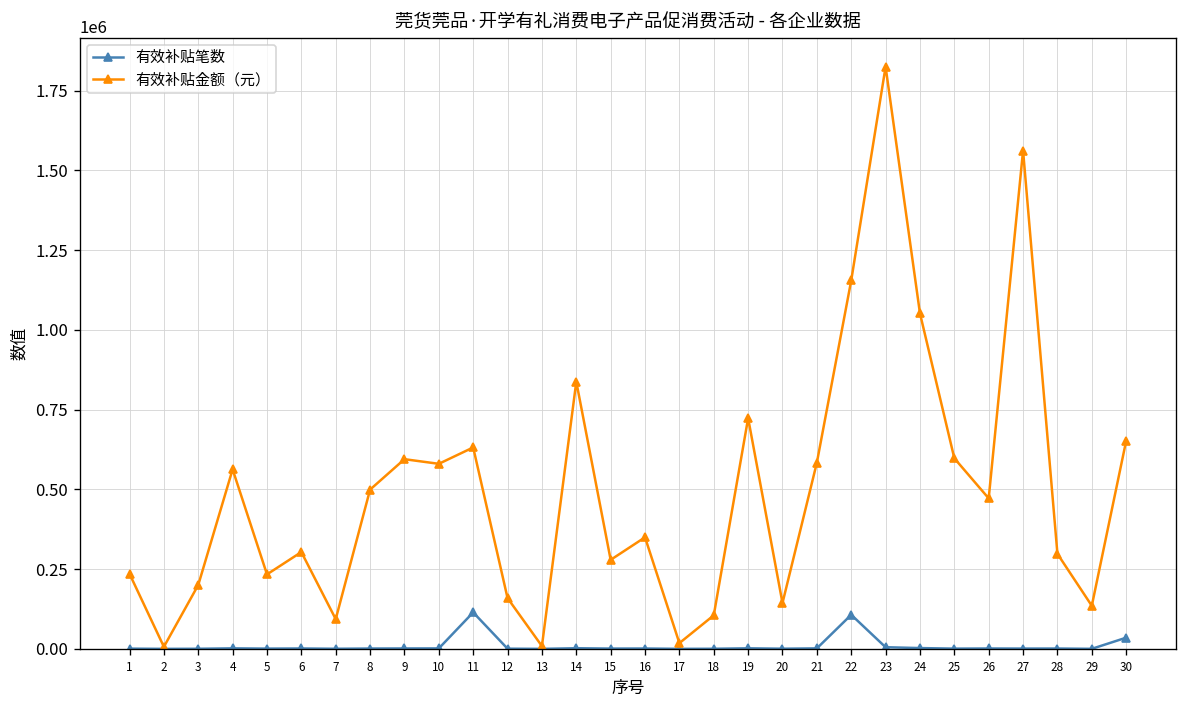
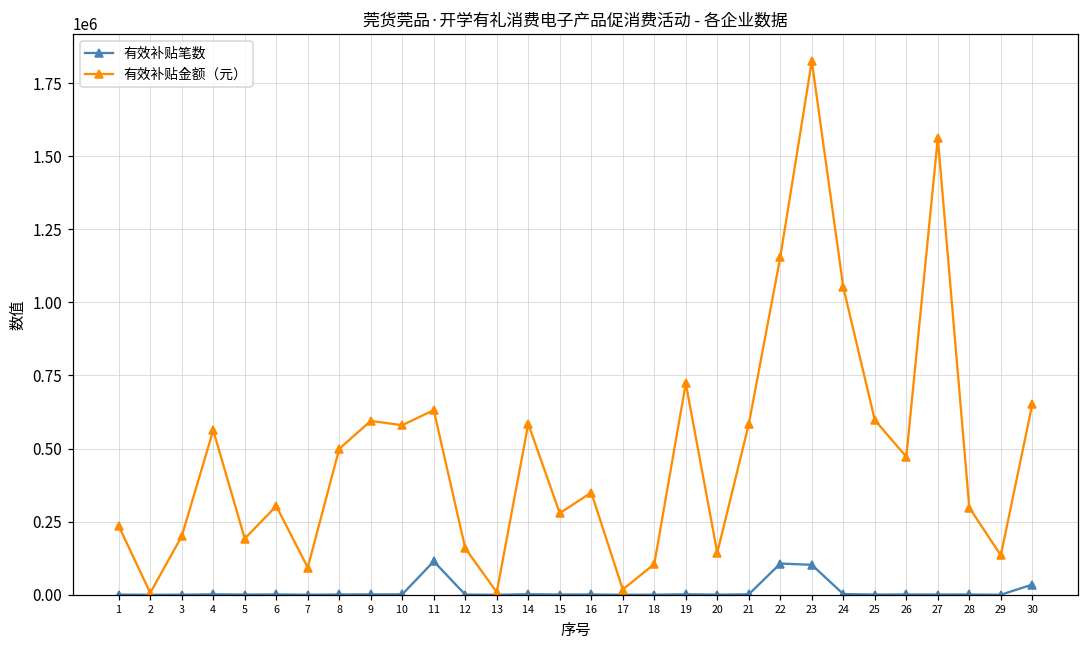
有效补贴金额（元）, 5: 230000 -> 190000
有效补贴金额（元）, 14: 840000 -> 580000
有效补贴笔数, 23: 10000 -> 100000
